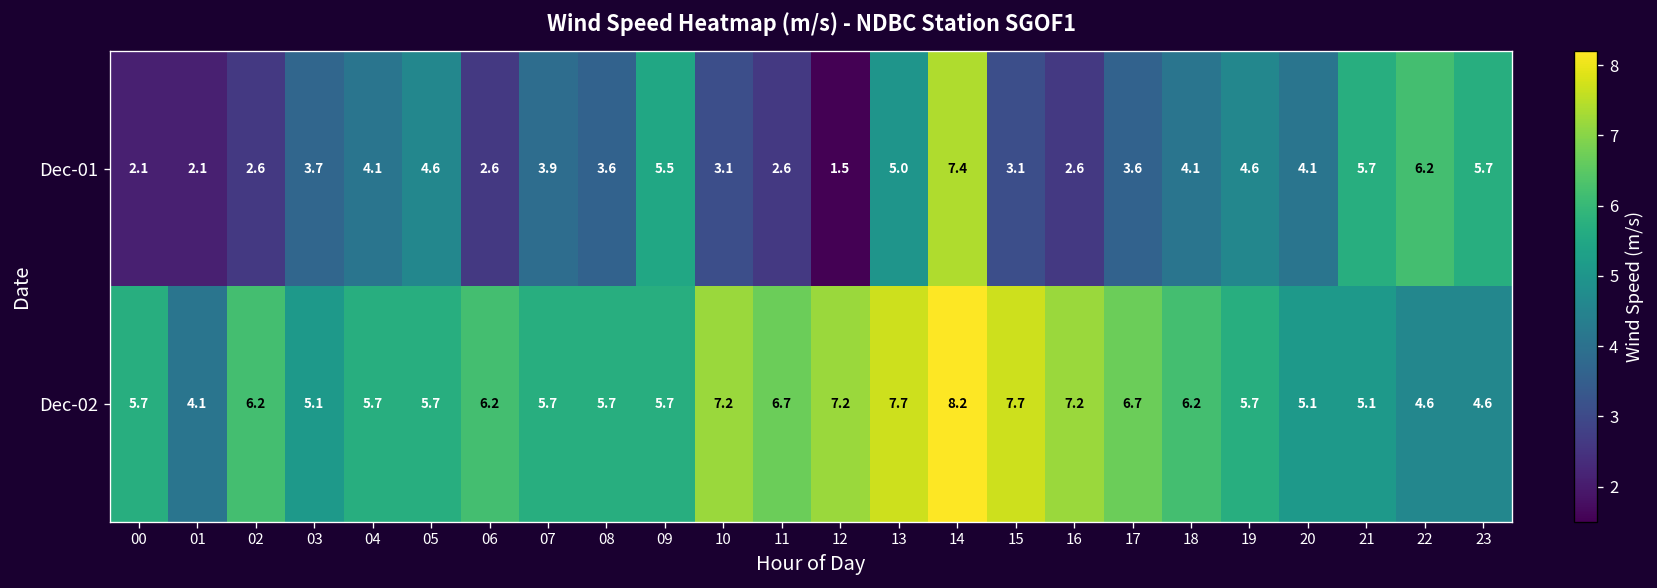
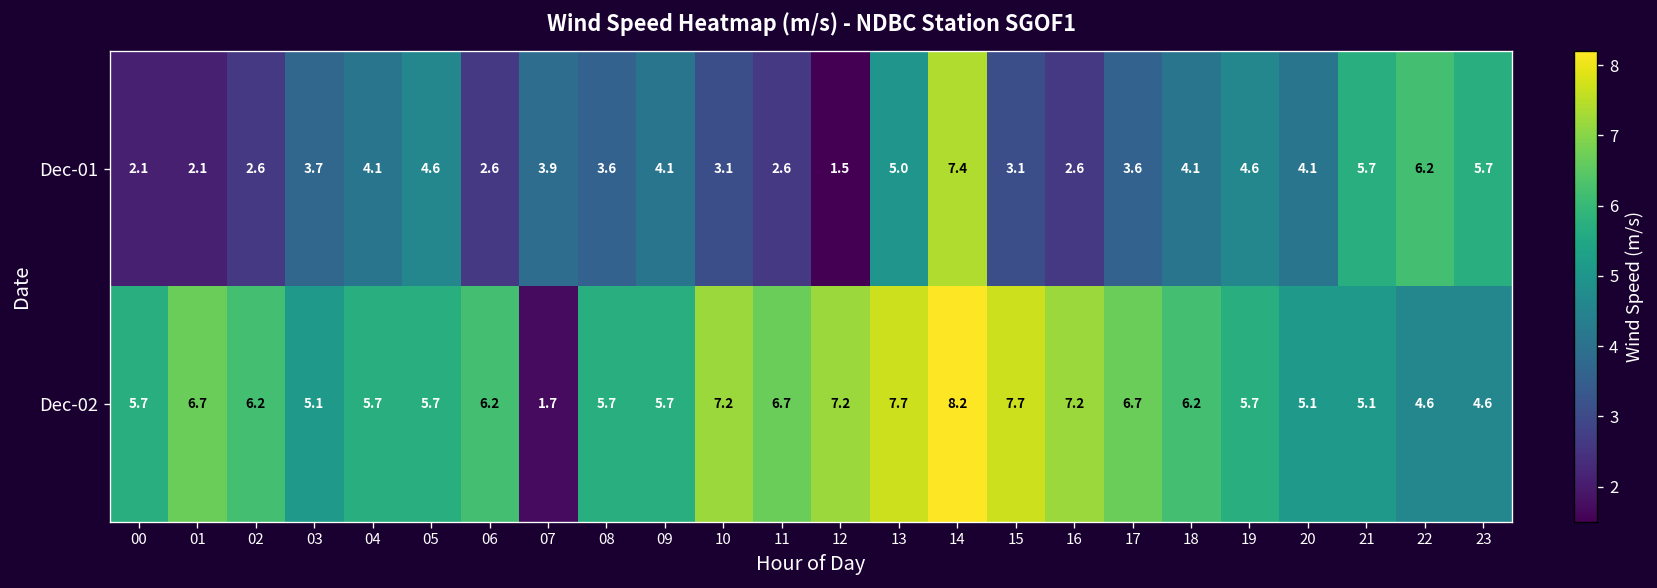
Dec-01, 09: 5.5 -> 4.1
Dec-02, 01: 4.1 -> 6.7
Dec-02, 07: 5.7 -> 1.7
